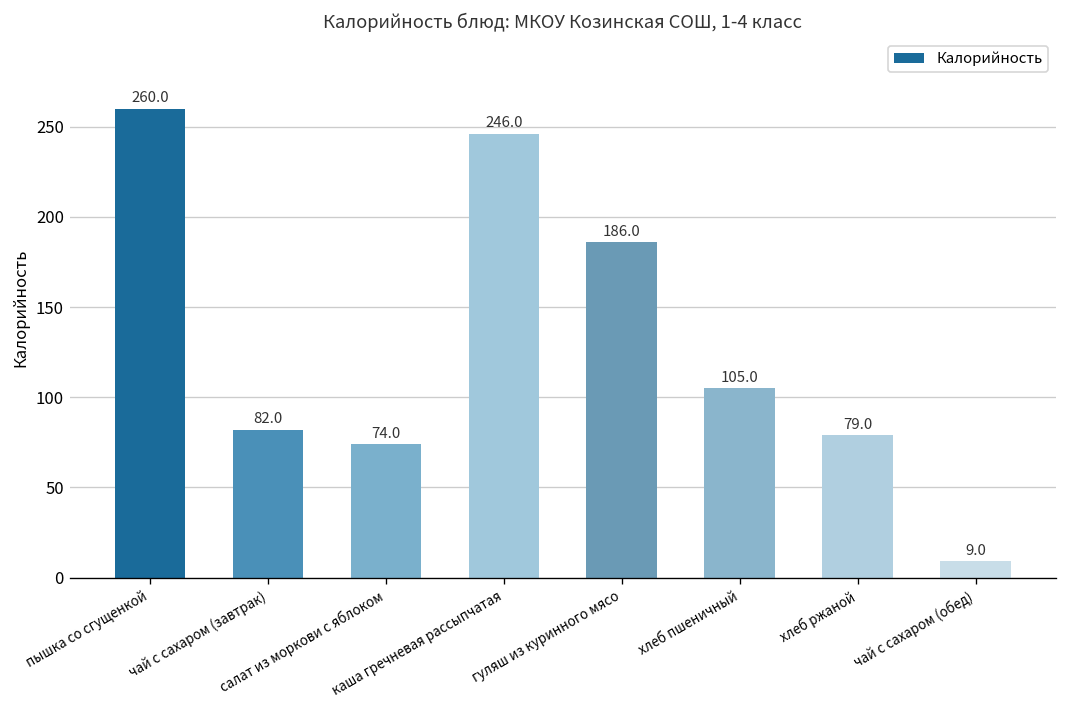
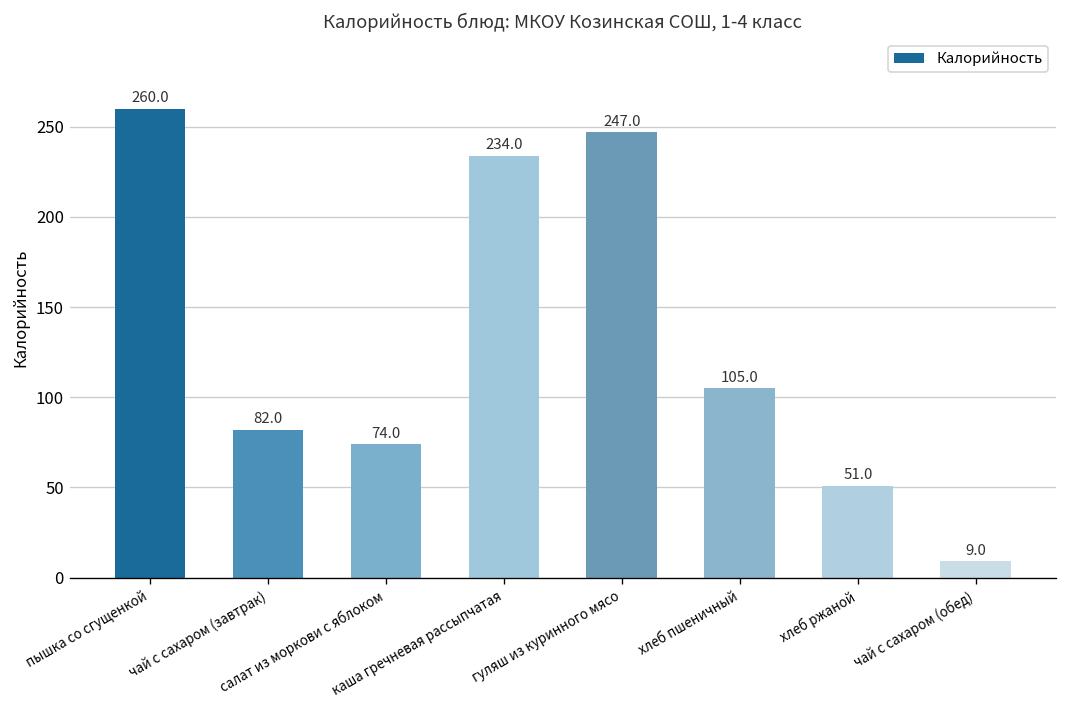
каша гречневая рассыпчатая: 246.0 -> 234.0
гуляш из куринного мясо: 186.0 -> 247.0
хлеб ржаной: 79.0 -> 51.0
